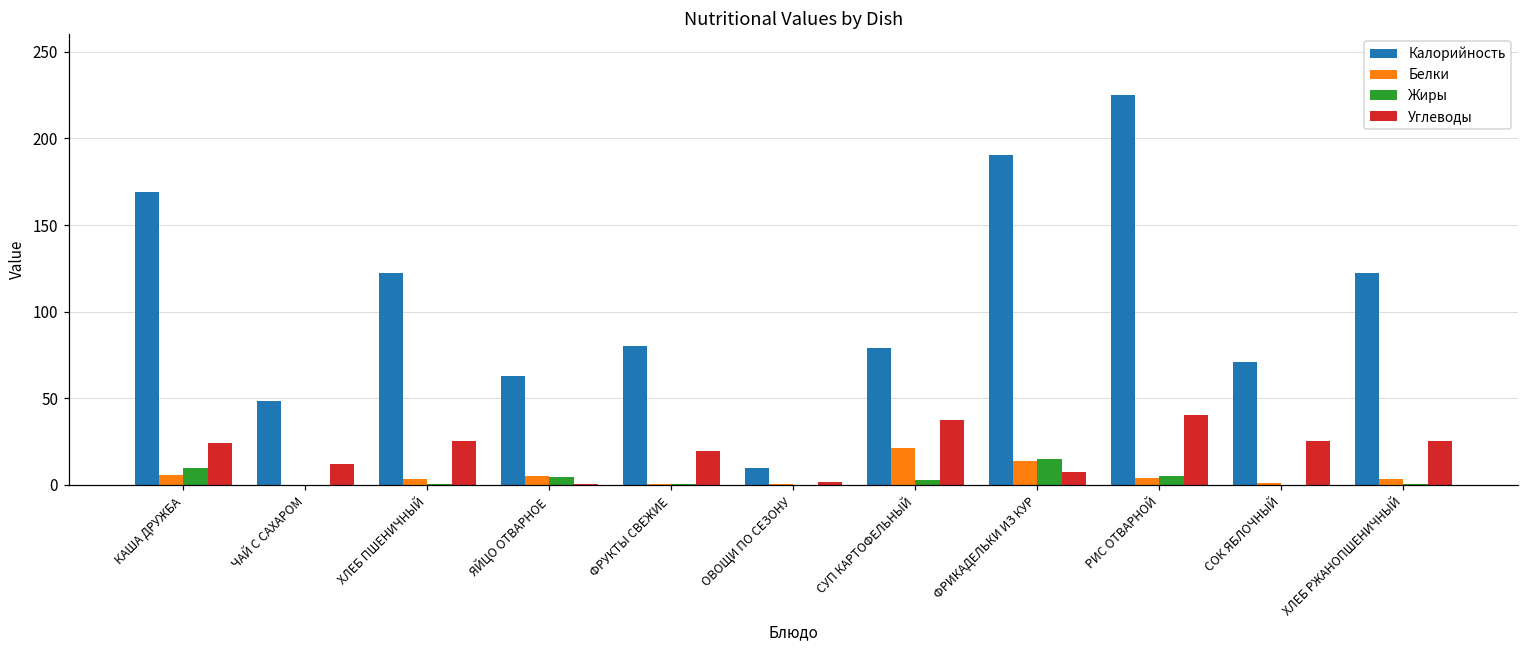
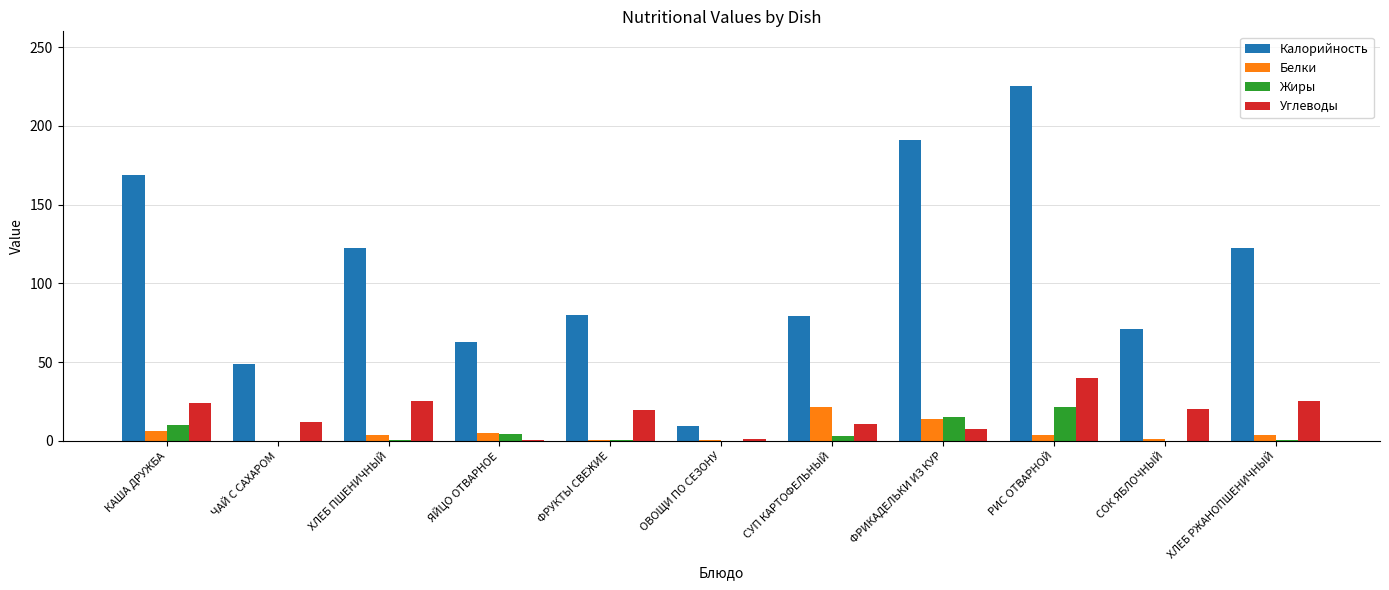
Углеводы, СУП КАРТОФЕЛЬНЫЙ: 38 -> 11
Жиры, РИС ОТВАРНОЙ: 5 -> 22
Углеводы, СОК ЯБЛОЧНЫЙ: 25 -> 20
